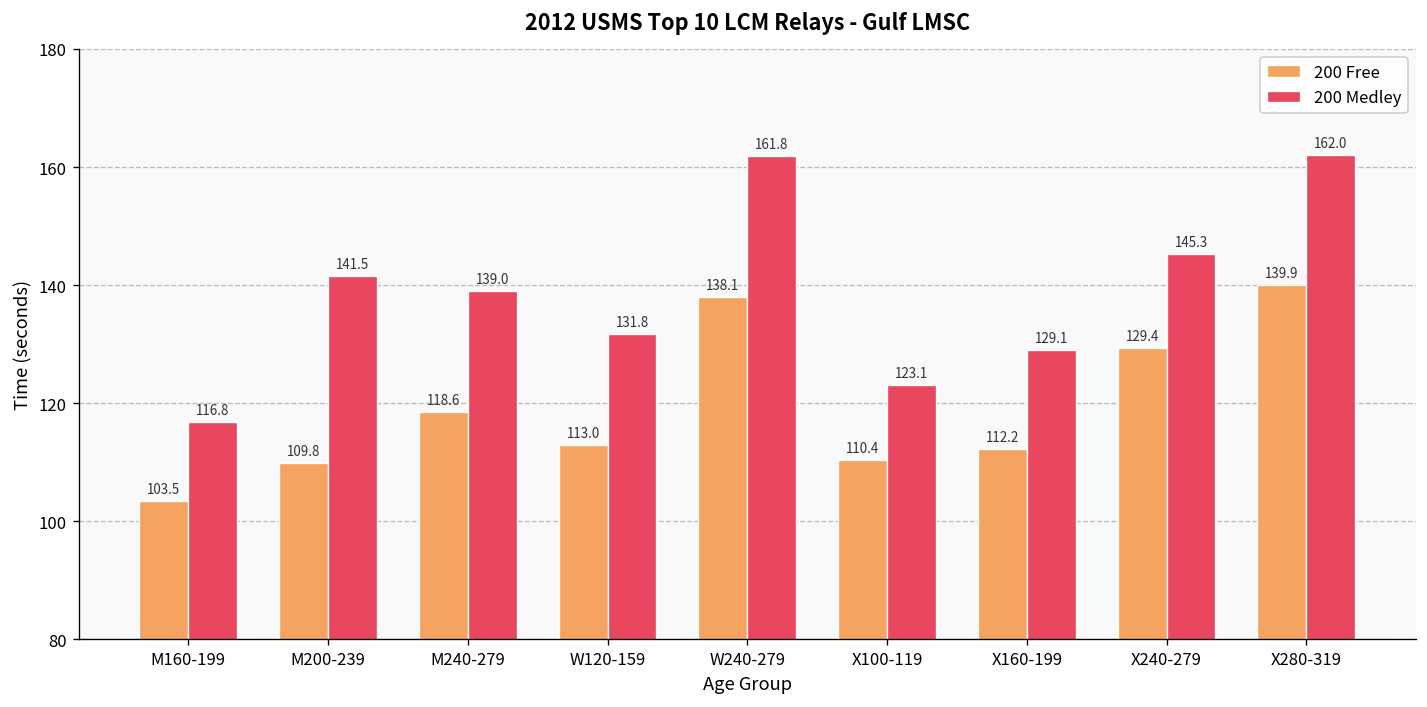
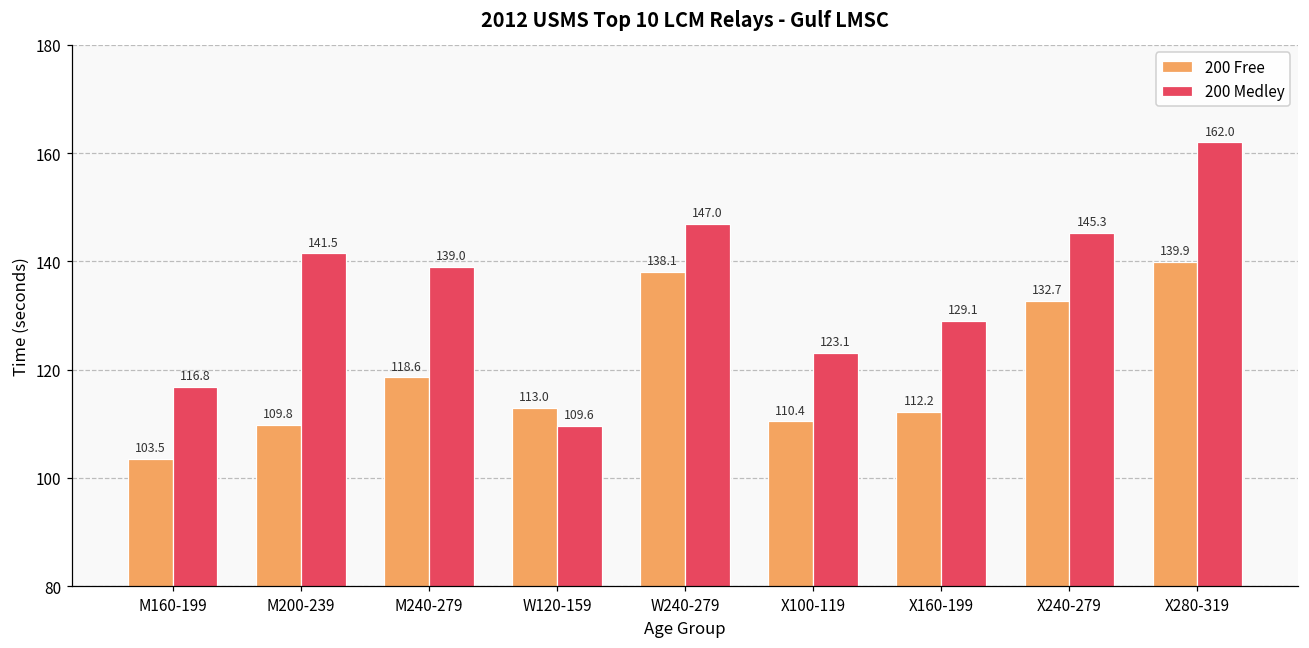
200 Medley, W120-159: 131.8 -> 109.6
200 Medley, W240-279: 161.8 -> 147.0
200 Free, X240-279: 129.4 -> 132.7
